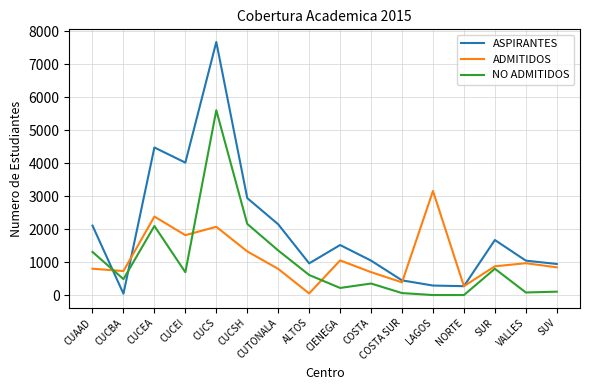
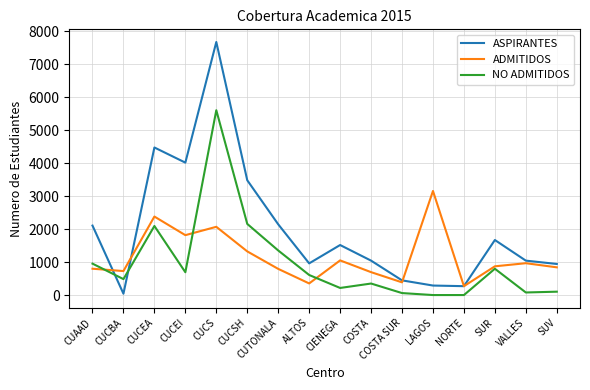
NO ADMITIDOS, CUAAD: 1300 -> 1000
ASPIRANTES, CUCSH: 2900 -> 3500
ADMITIDOS, ALTOS: 0 -> 400
